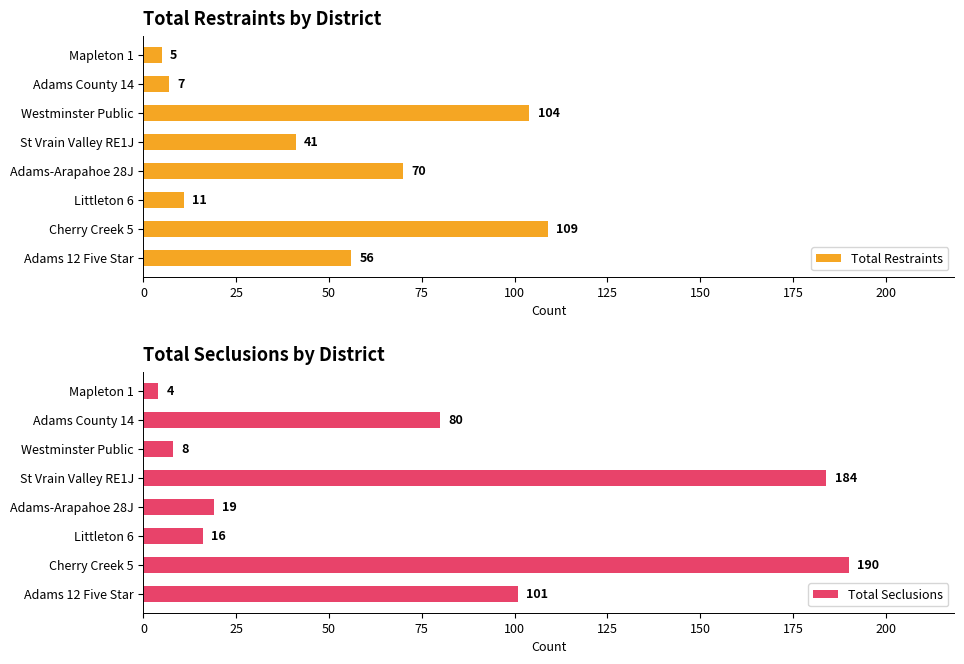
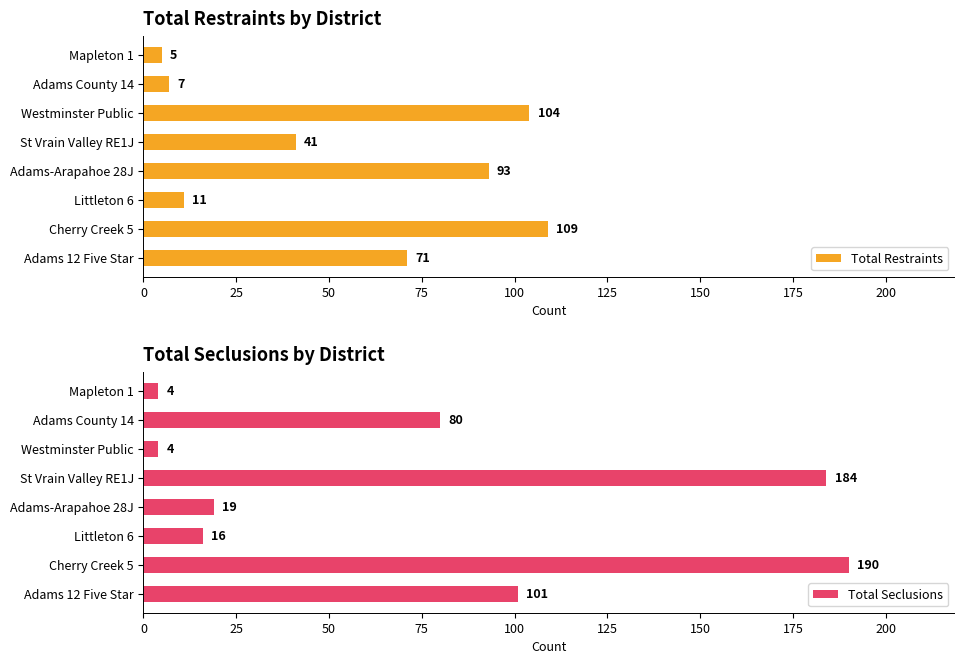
Total Restraints by District, Adams-Arapahoe 28J: 70 -> 93
Total Restraints by District, Adams 12 Five Star: 56 -> 71
Total Seclusions by District, Westminster Public: 8 -> 4
